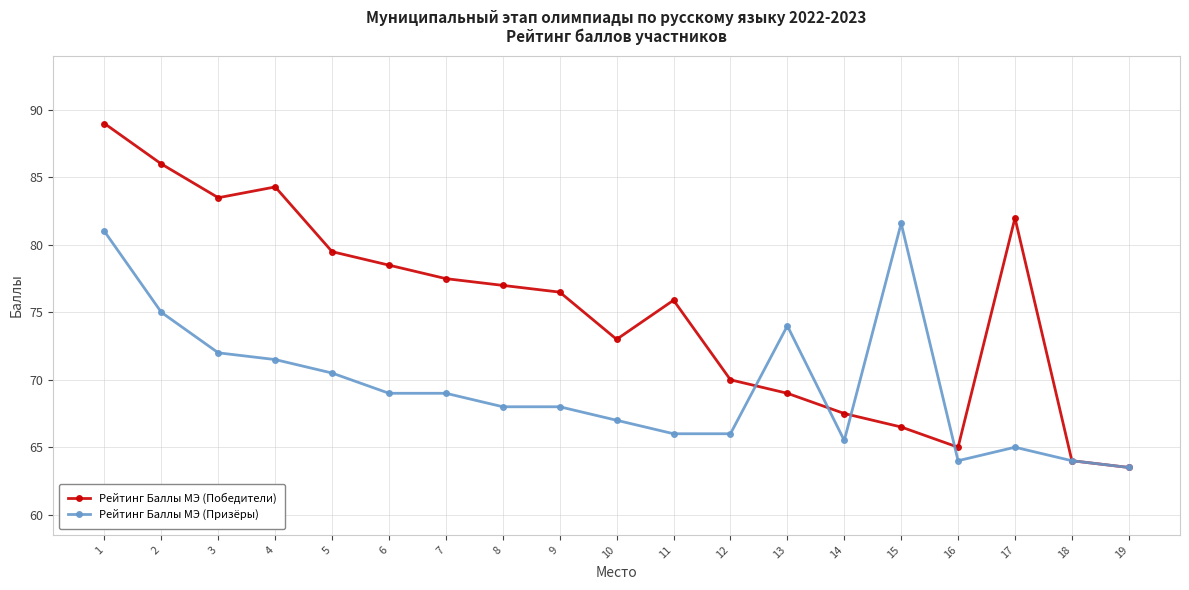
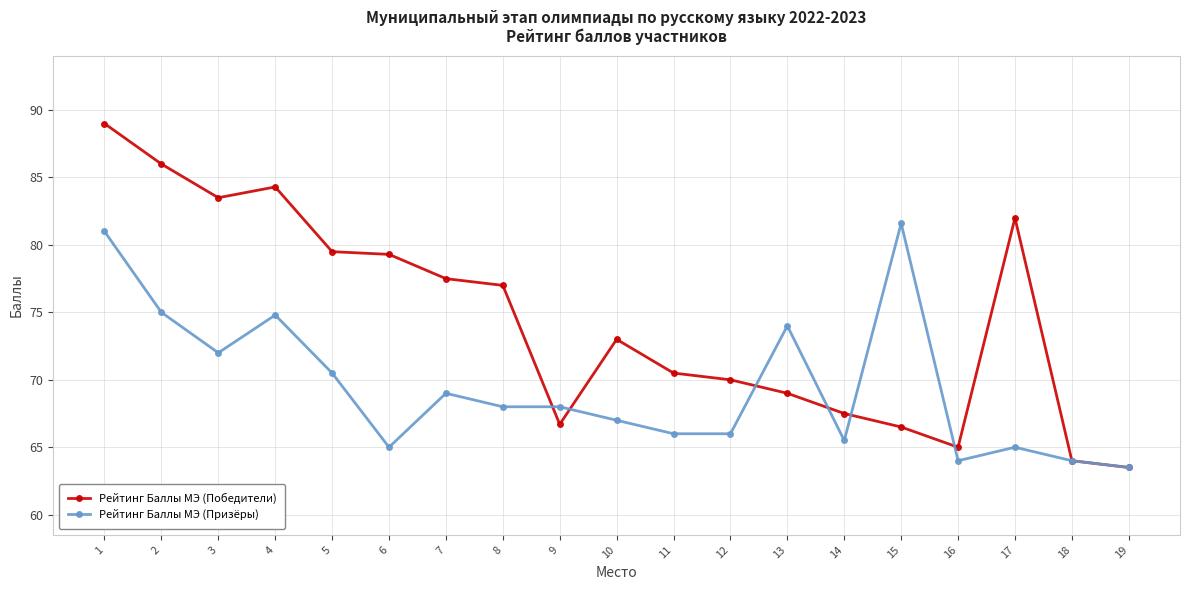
Рейтинг Баллы МЭ (Призёры), 4: 71.5 -> 74.8
Рейтинг Баллы МЭ (Победители), 6: 78.5 -> 79.3
Рейтинг Баллы МЭ (Призёры), 6: 69 -> 65
Рейтинг Баллы МЭ (Победители), 9: 76.5 -> 66.7
Рейтинг Баллы МЭ (Победители), 11: 75.9 -> 70.5
